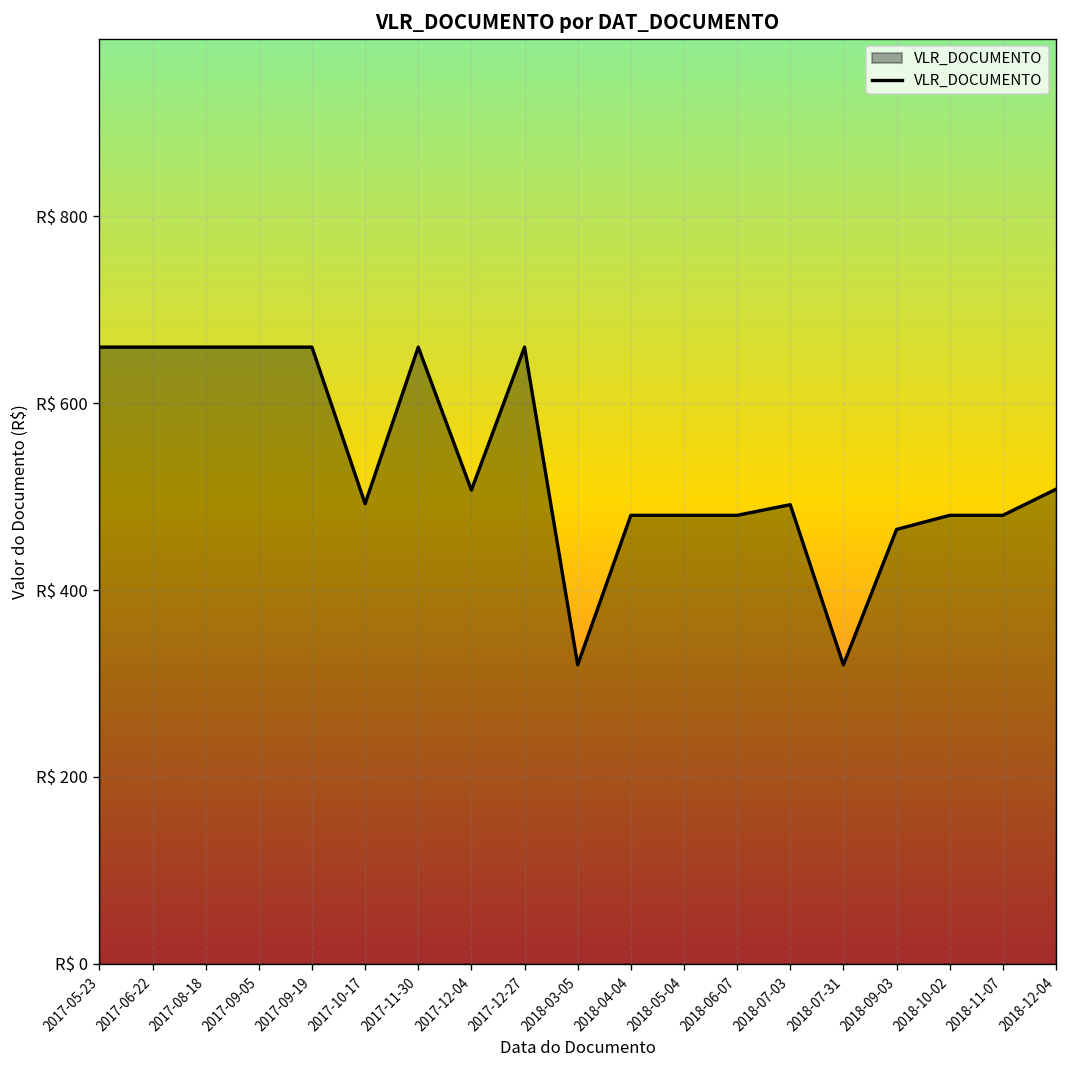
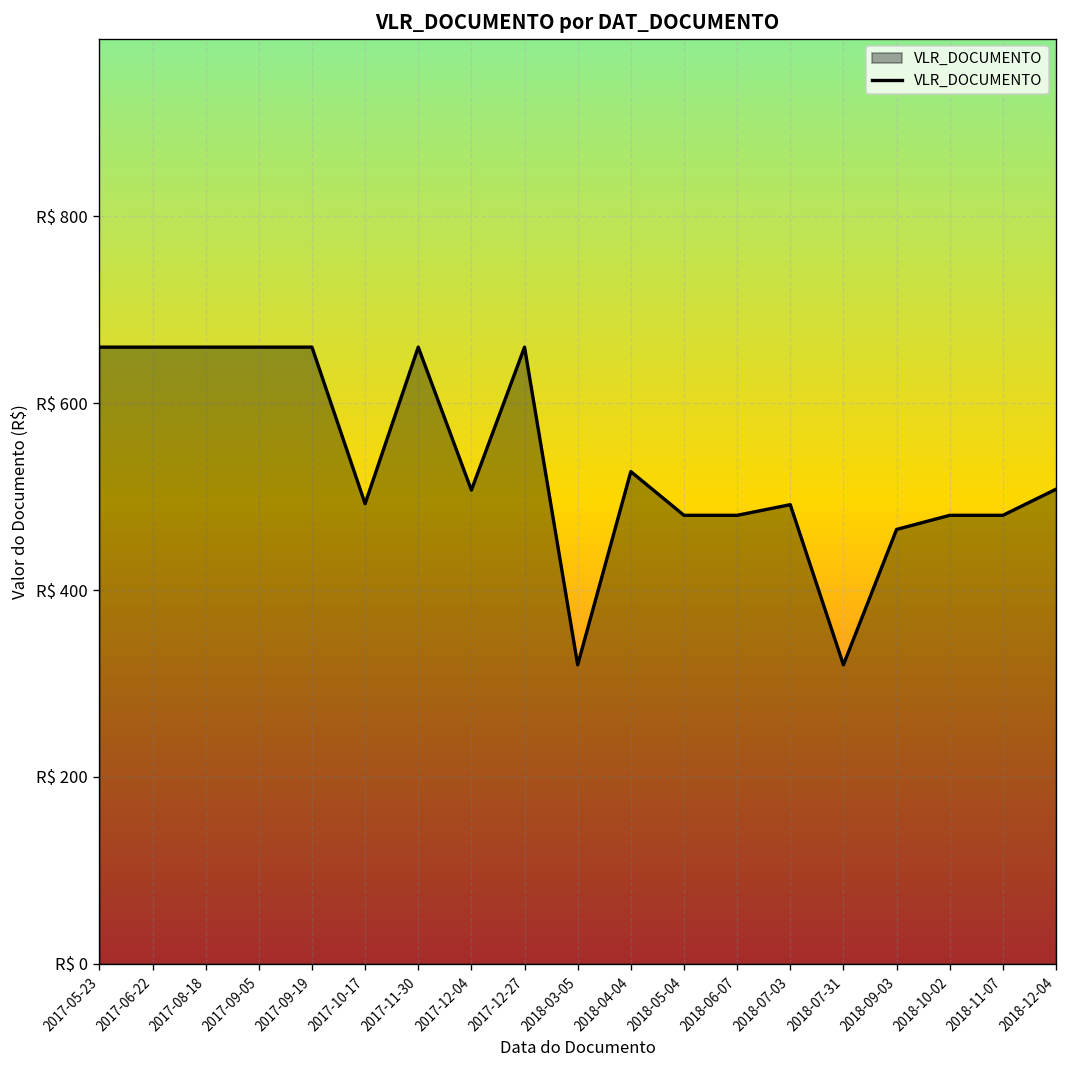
2018-04-04: R$ 480 -> R$ 530
